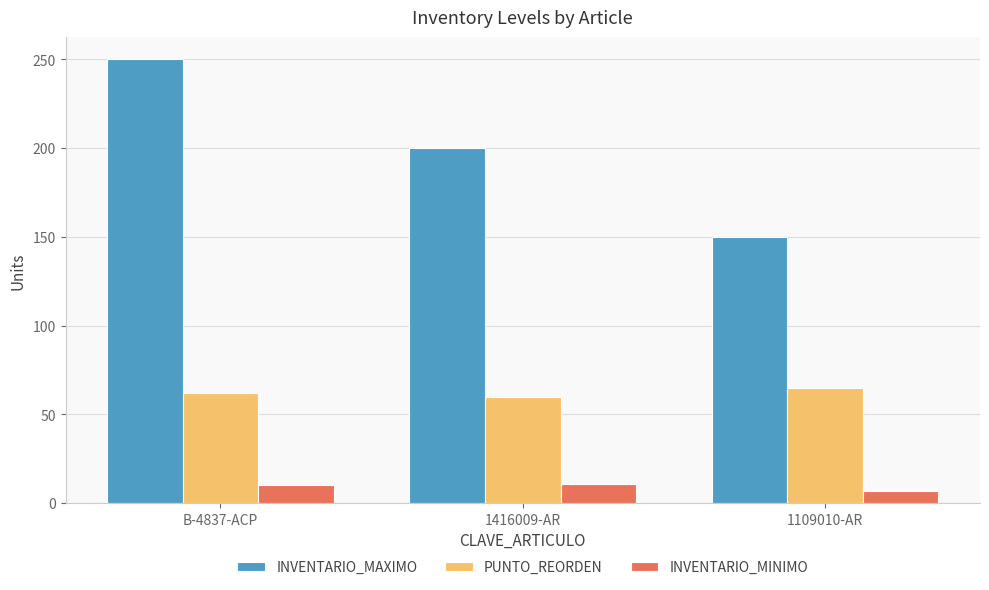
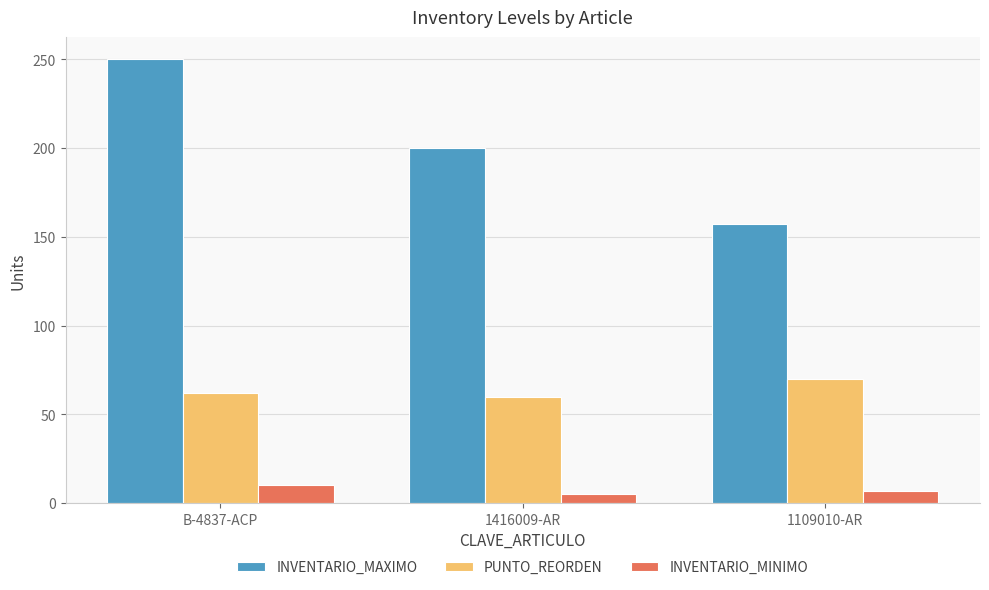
INVENTARIO_MINIMO, 1416009-AR: 11 -> 5
INVENTARIO_MAXIMO, 1109010-AR: 150 -> 157
PUNTO_REORDEN, 1109010-AR: 65 -> 70
